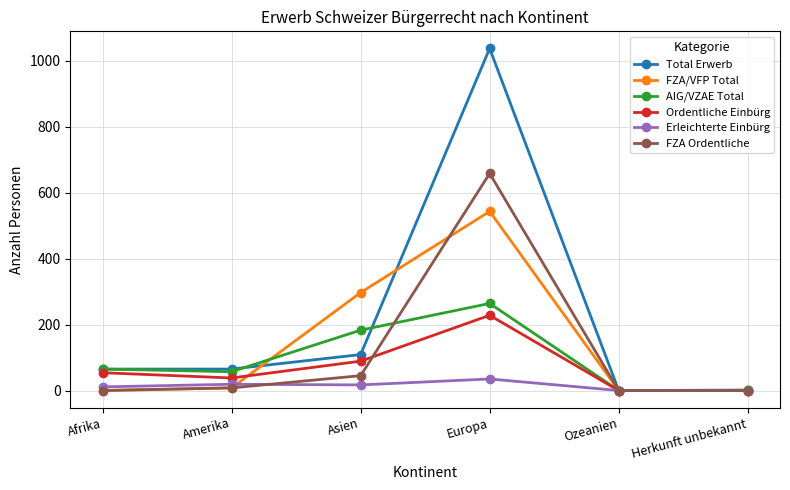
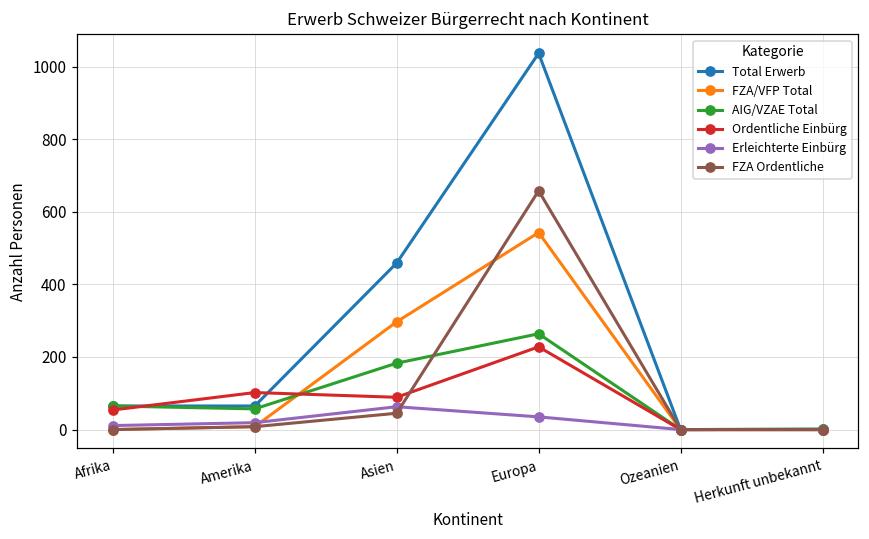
Ordentliche Einbürg, Amerika: 40 -> 100
Total Erwerb, Asien: 110 -> 460
Erleichterte Einbürg, Asien: 20 -> 60
